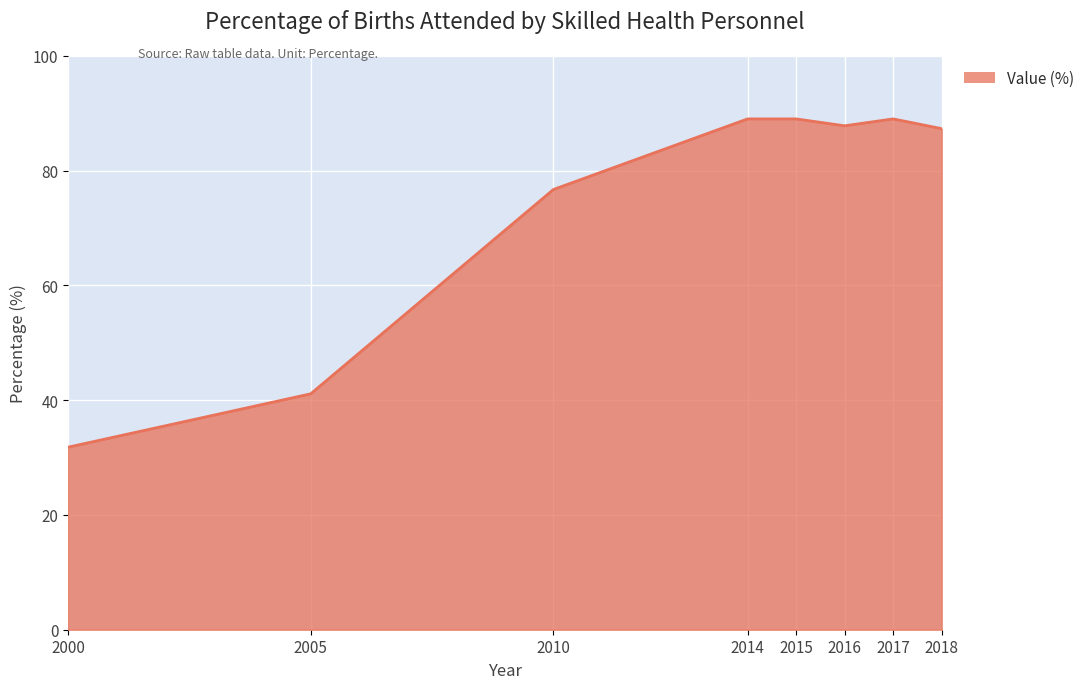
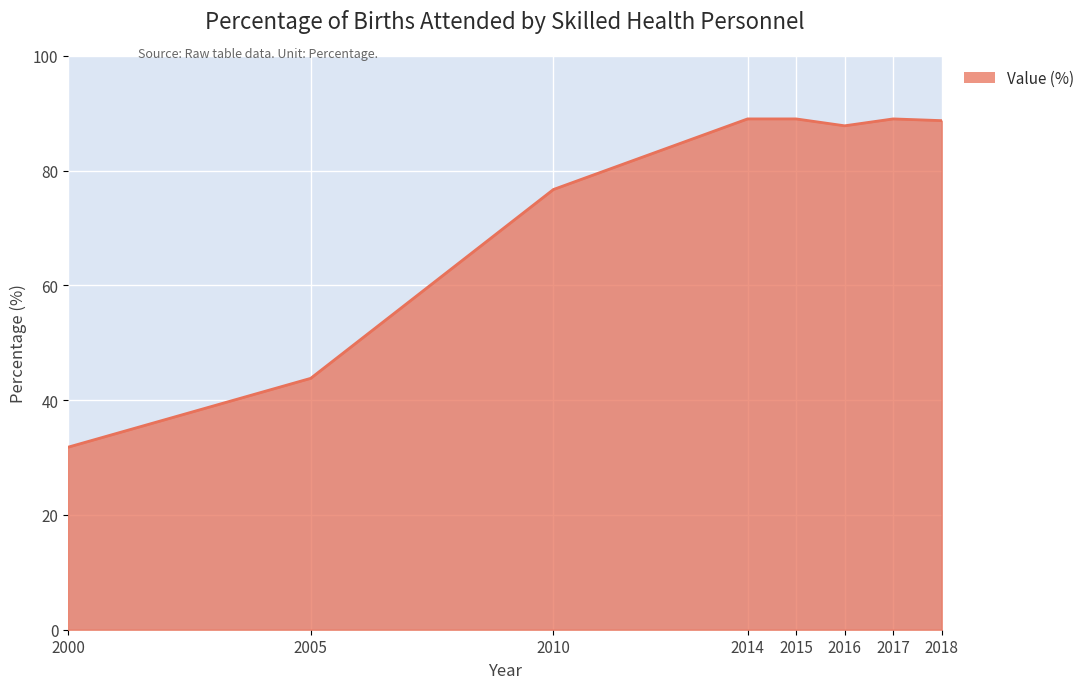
2005: 41 -> 44
2018: 87 -> 89
